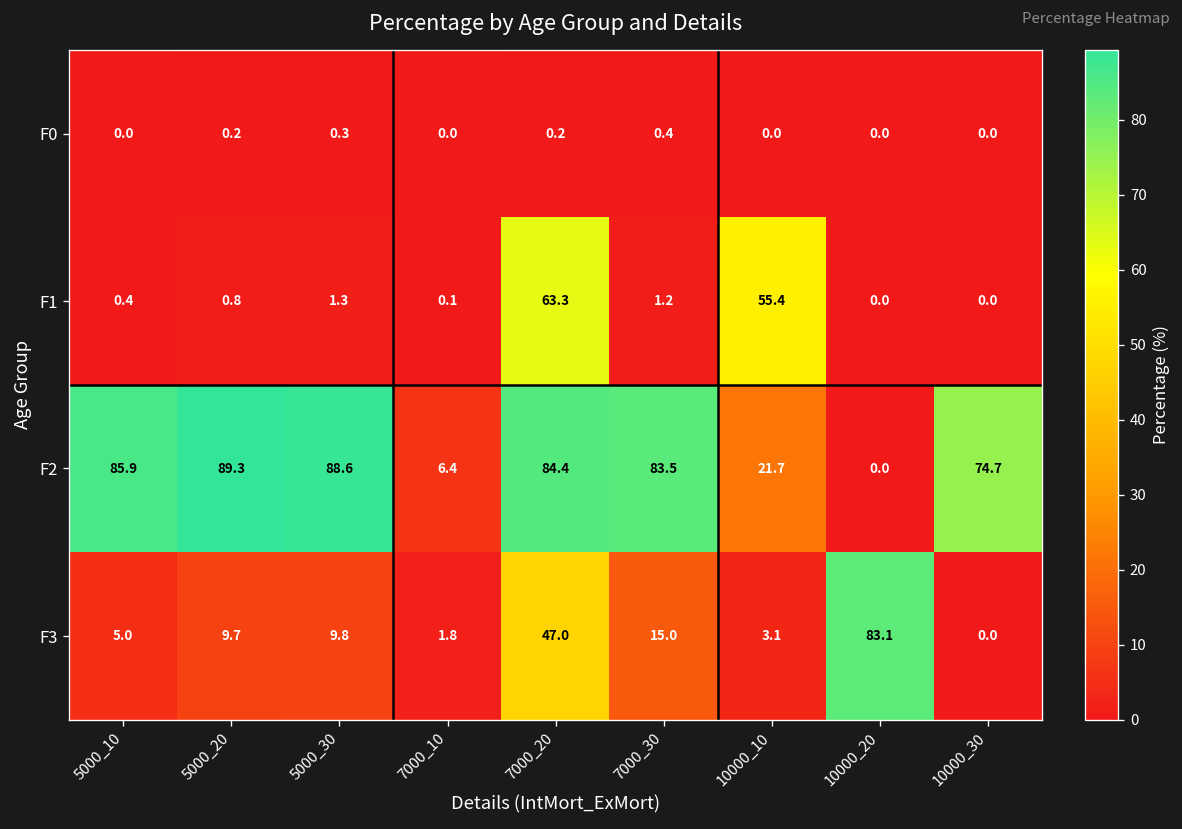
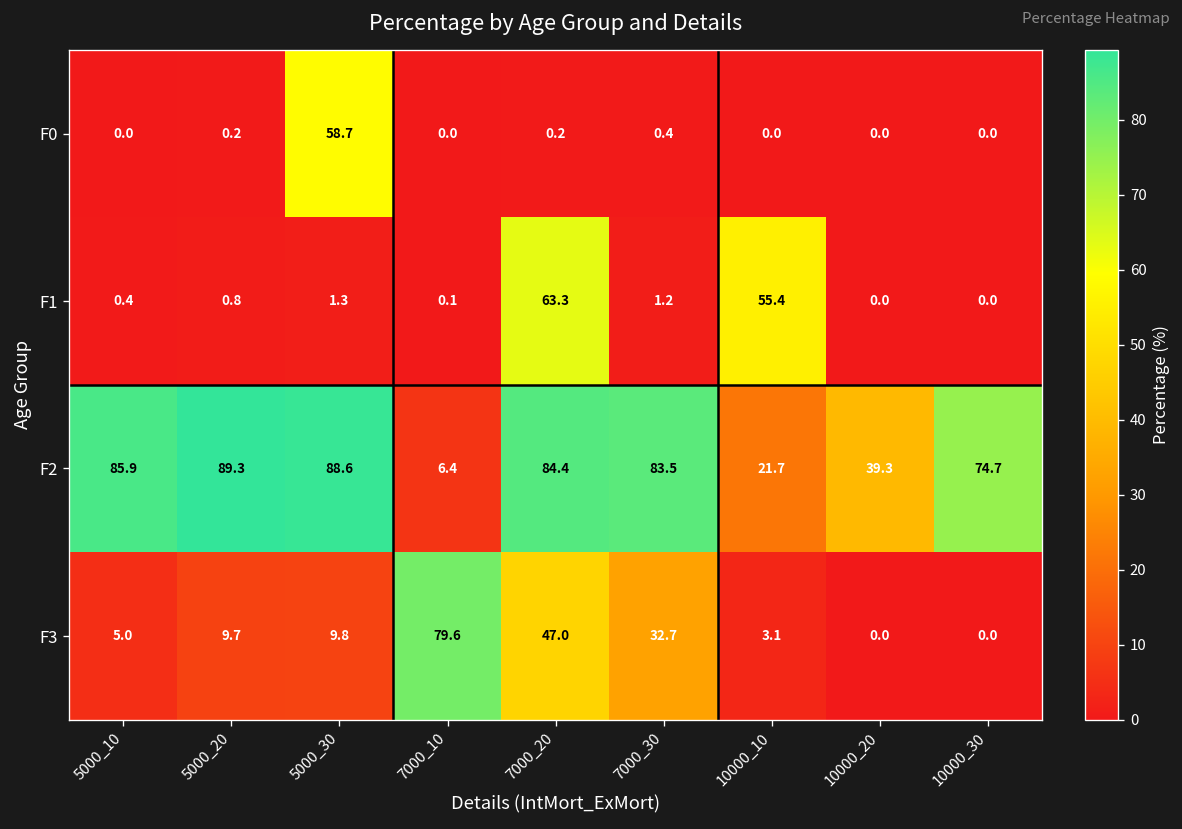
F0, 5000_30: 0.3 -> 58.7
F2, 10000_20: 0.0 -> 39.3
F3, 7000_10: 1.8 -> 79.6
F3, 7000_30: 15.0 -> 32.7
F3, 10000_20: 83.1 -> 0.0
